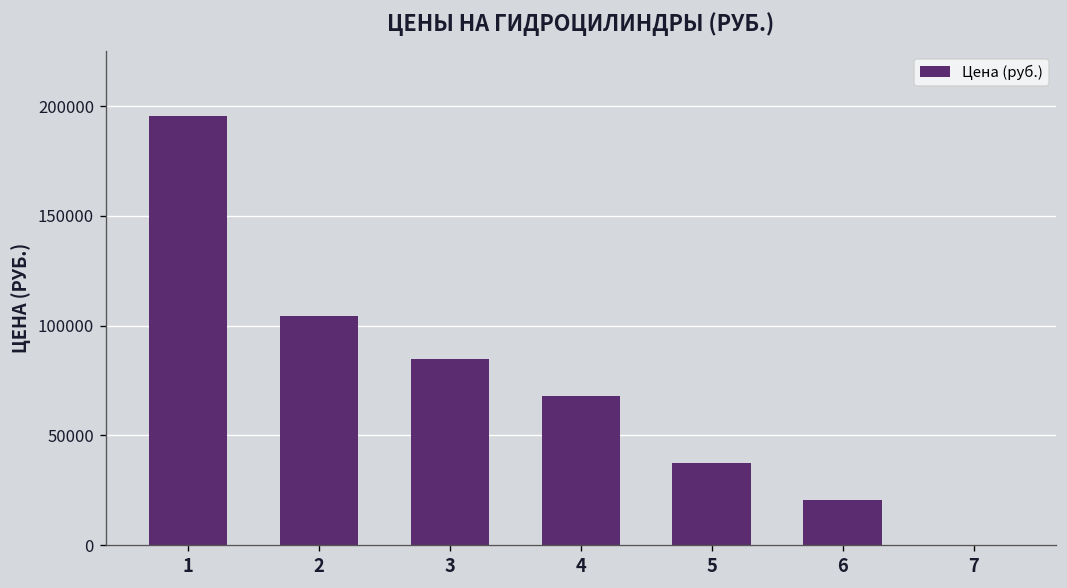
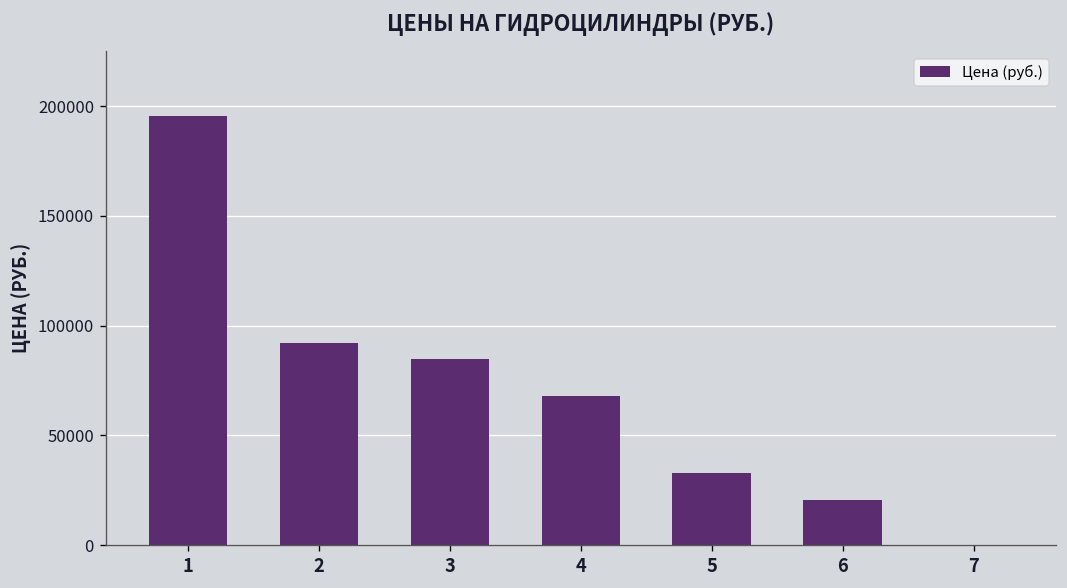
2: 104000 -> 92000
5: 37000 -> 33000
